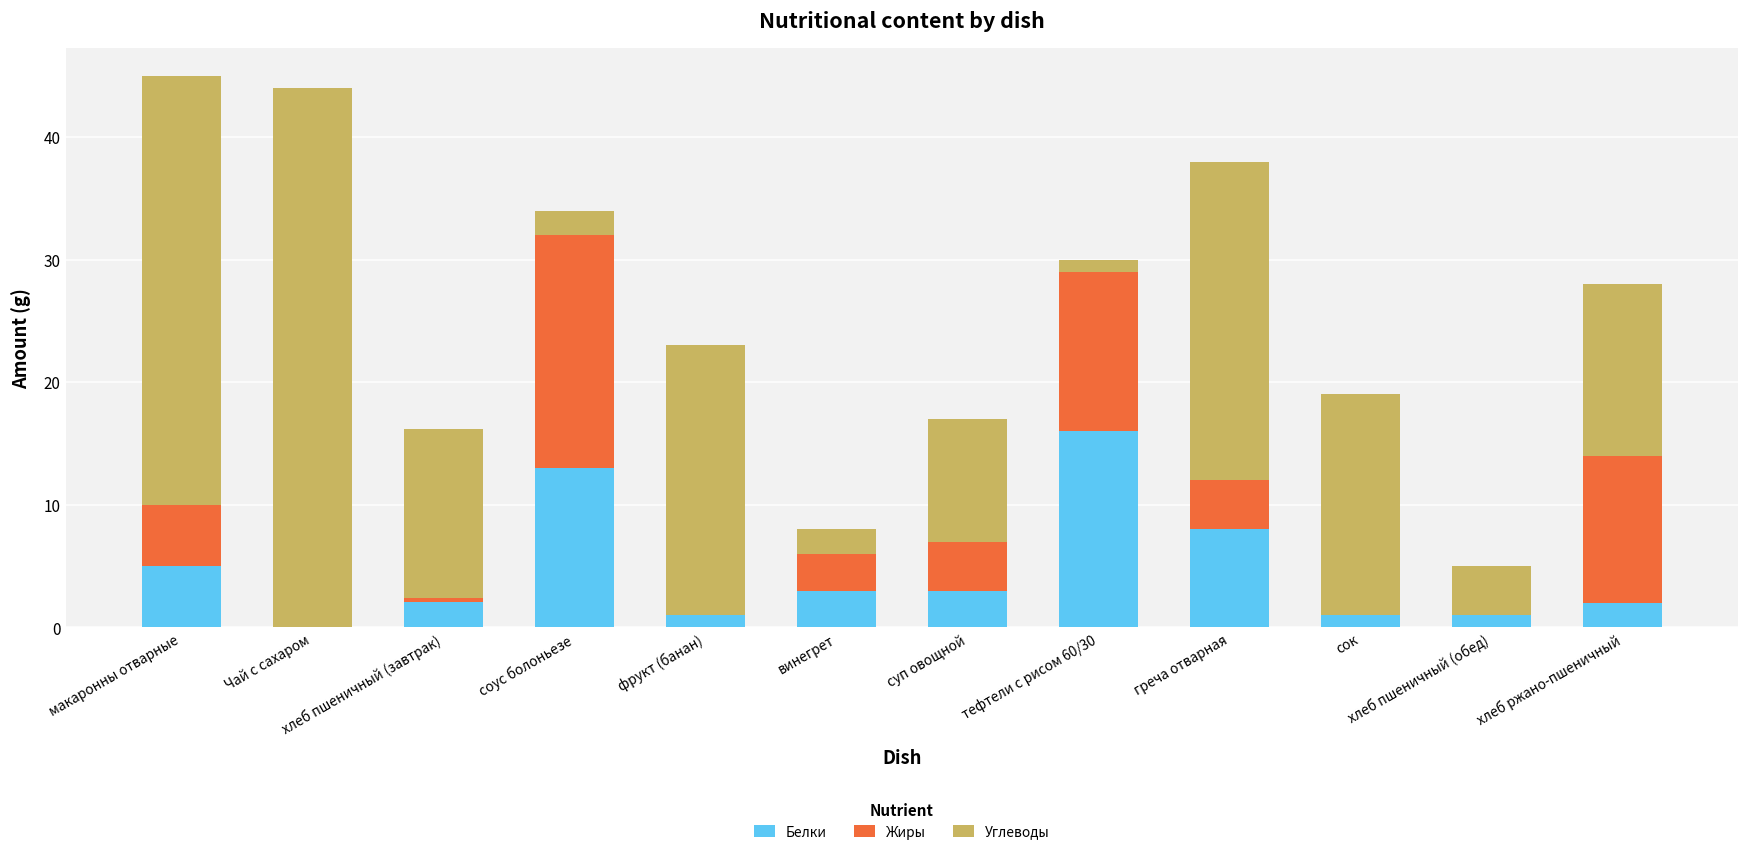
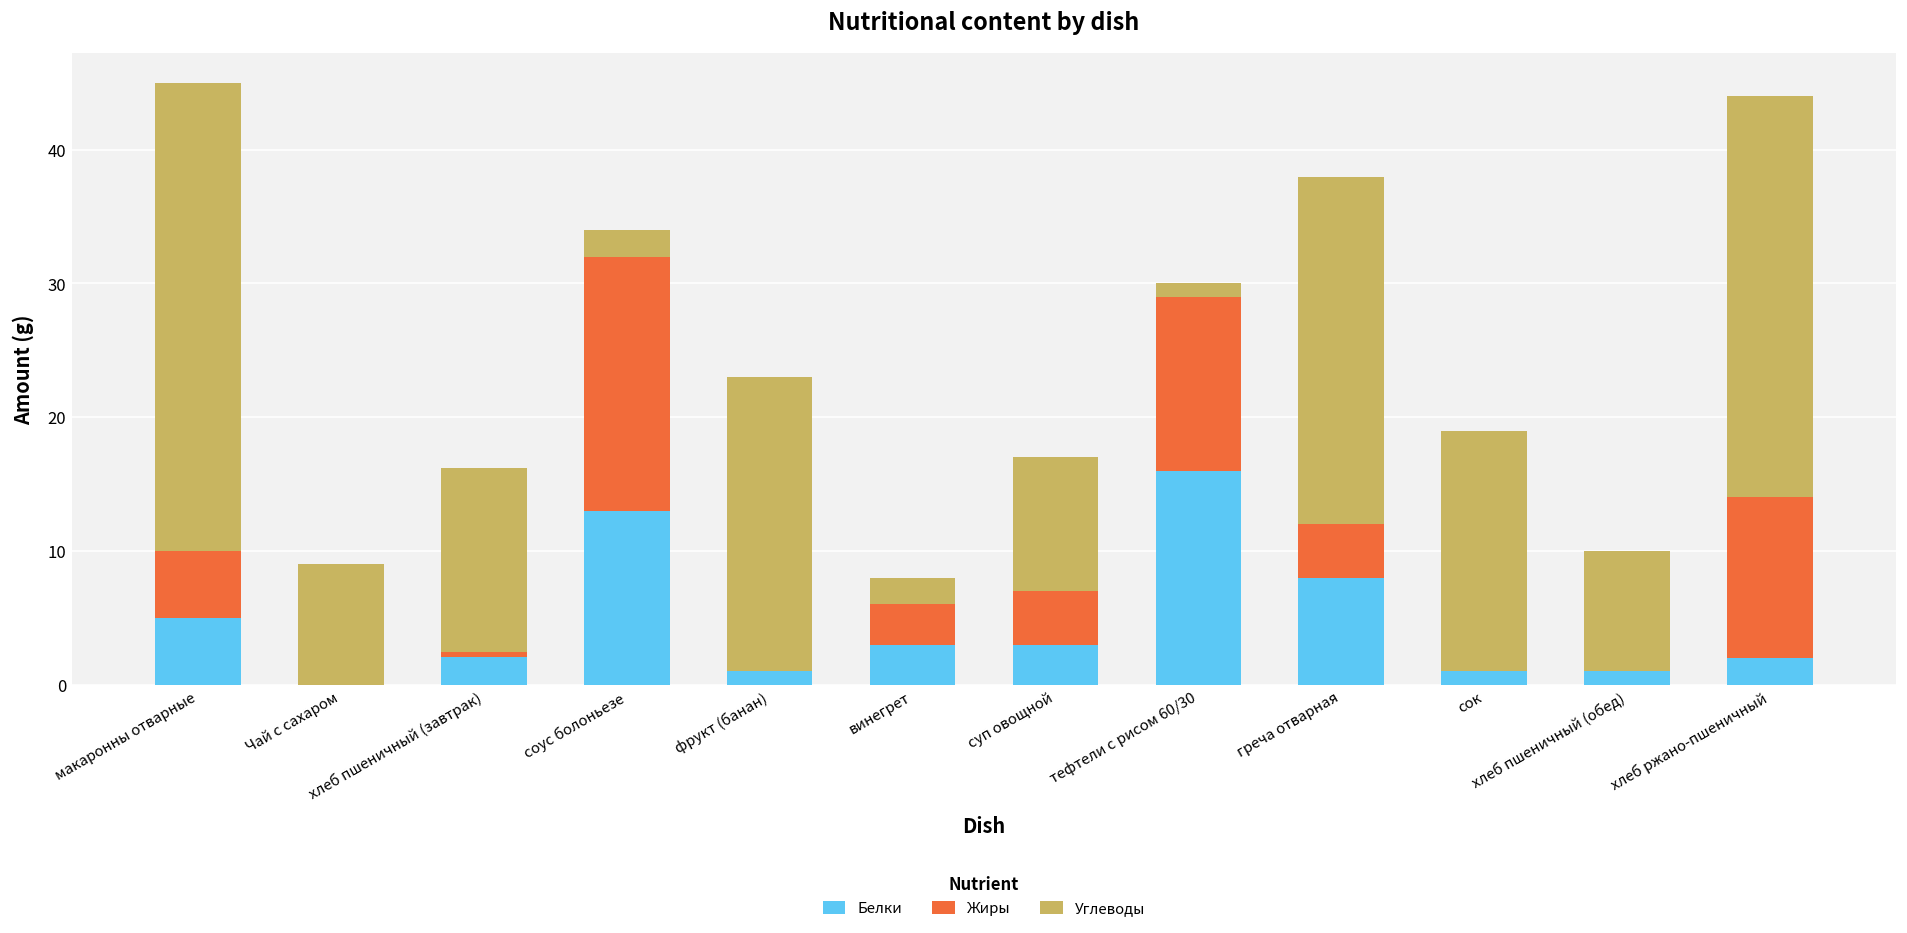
Углеводы, Чай с сахаром: 44 -> 9
Углеводы, хлеб пшеничный (обед): 4 -> 9
Углеводы, хлеб ржано-пшеничный: 14 -> 30
